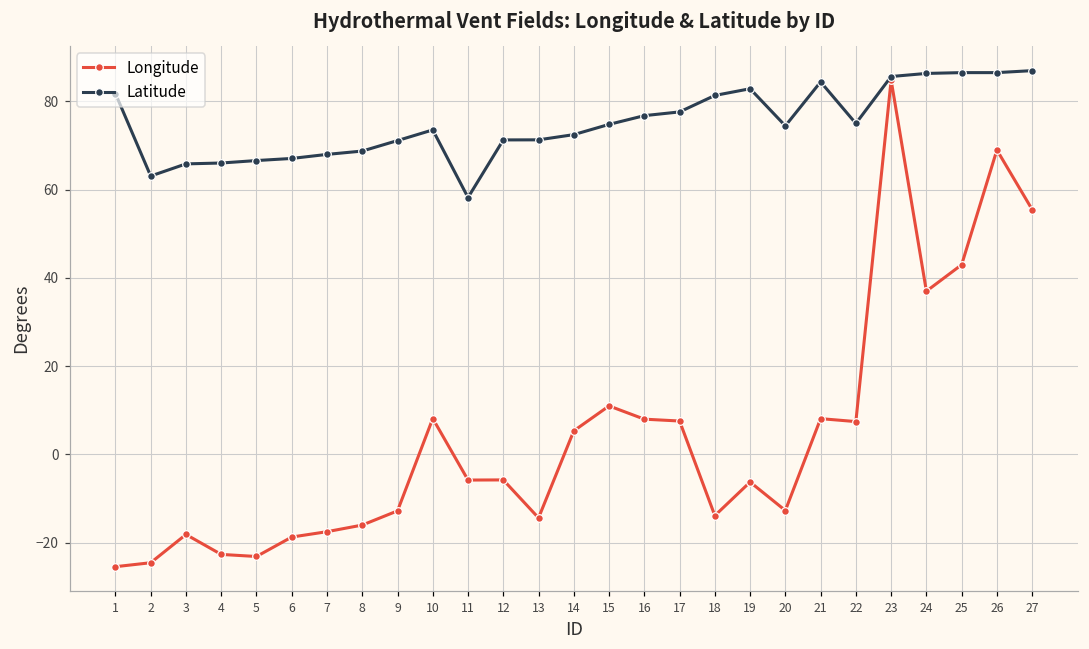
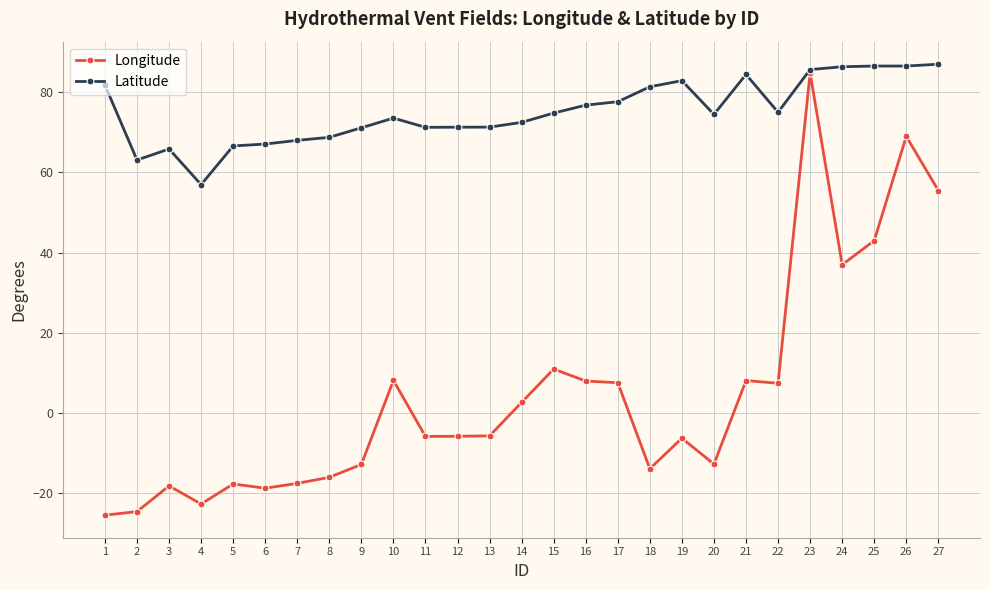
Latitude, 4: 66 -> 57
Longitude, 5: -23 -> -18
Latitude, 11: 58 -> 71
Longitude, 13: -14 -> -6
Longitude, 14: 5 -> 3
